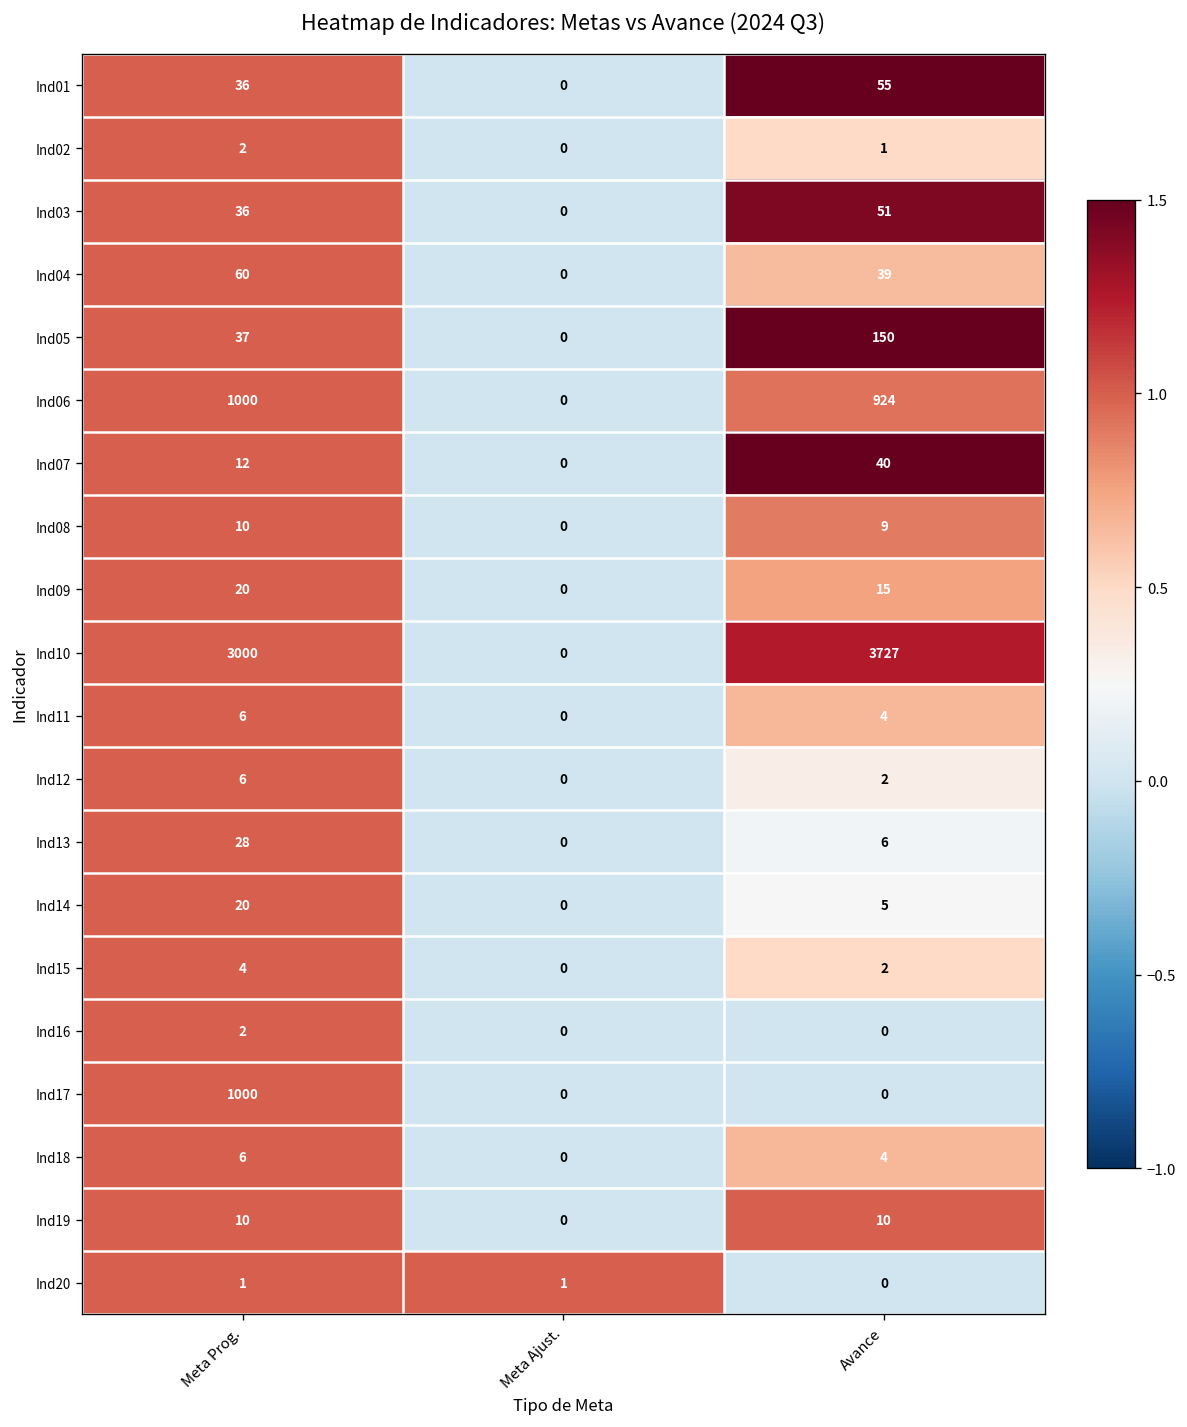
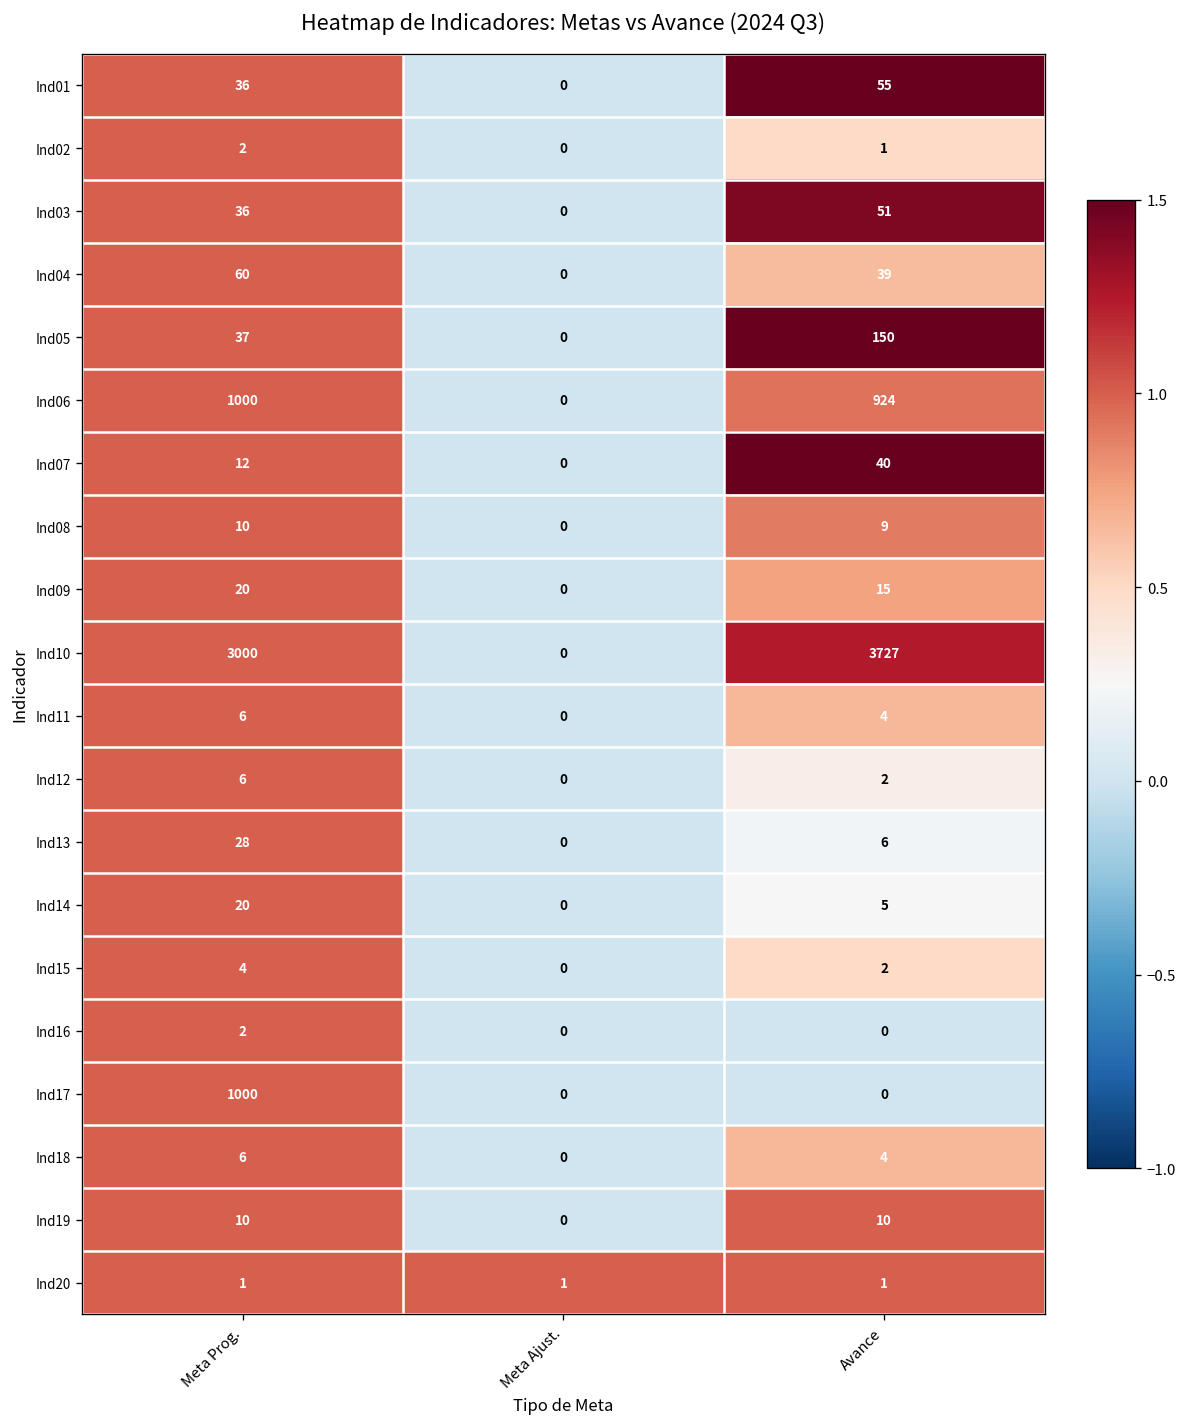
Ind20, Avance: 0 -> 1
